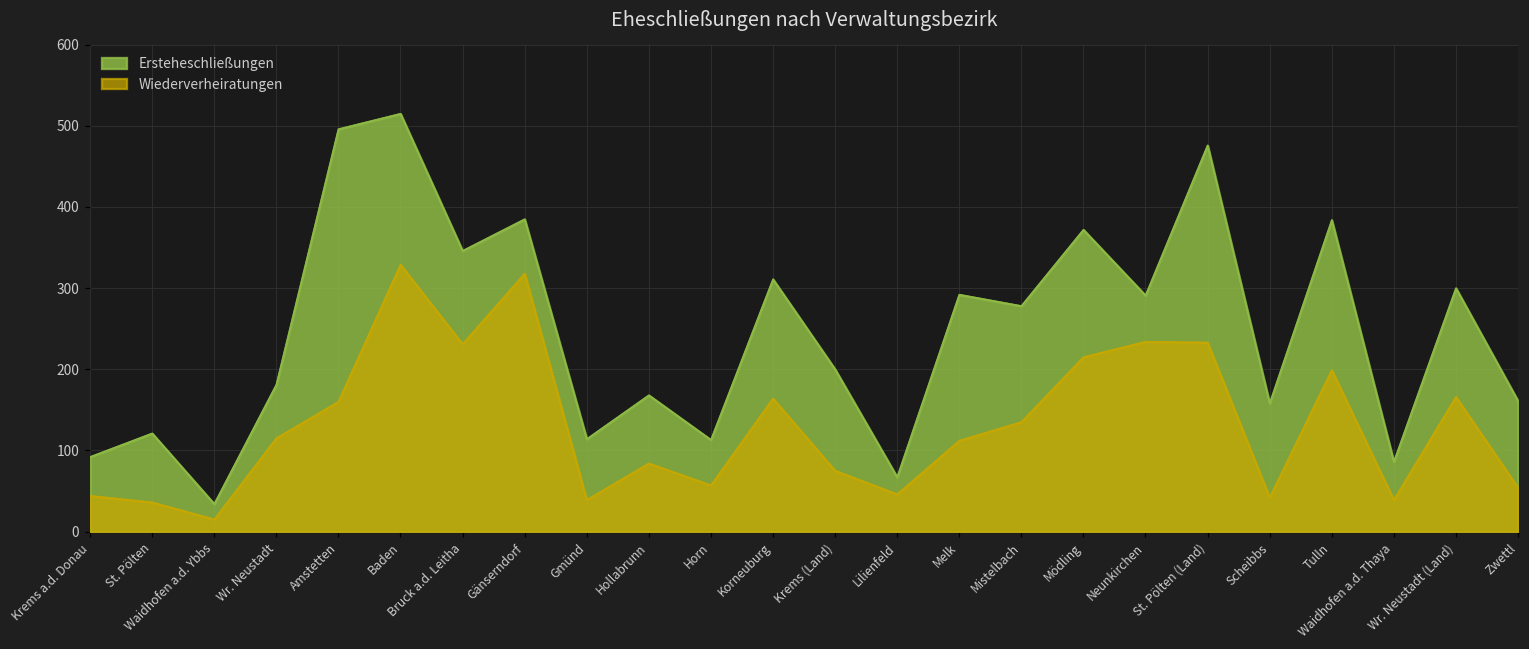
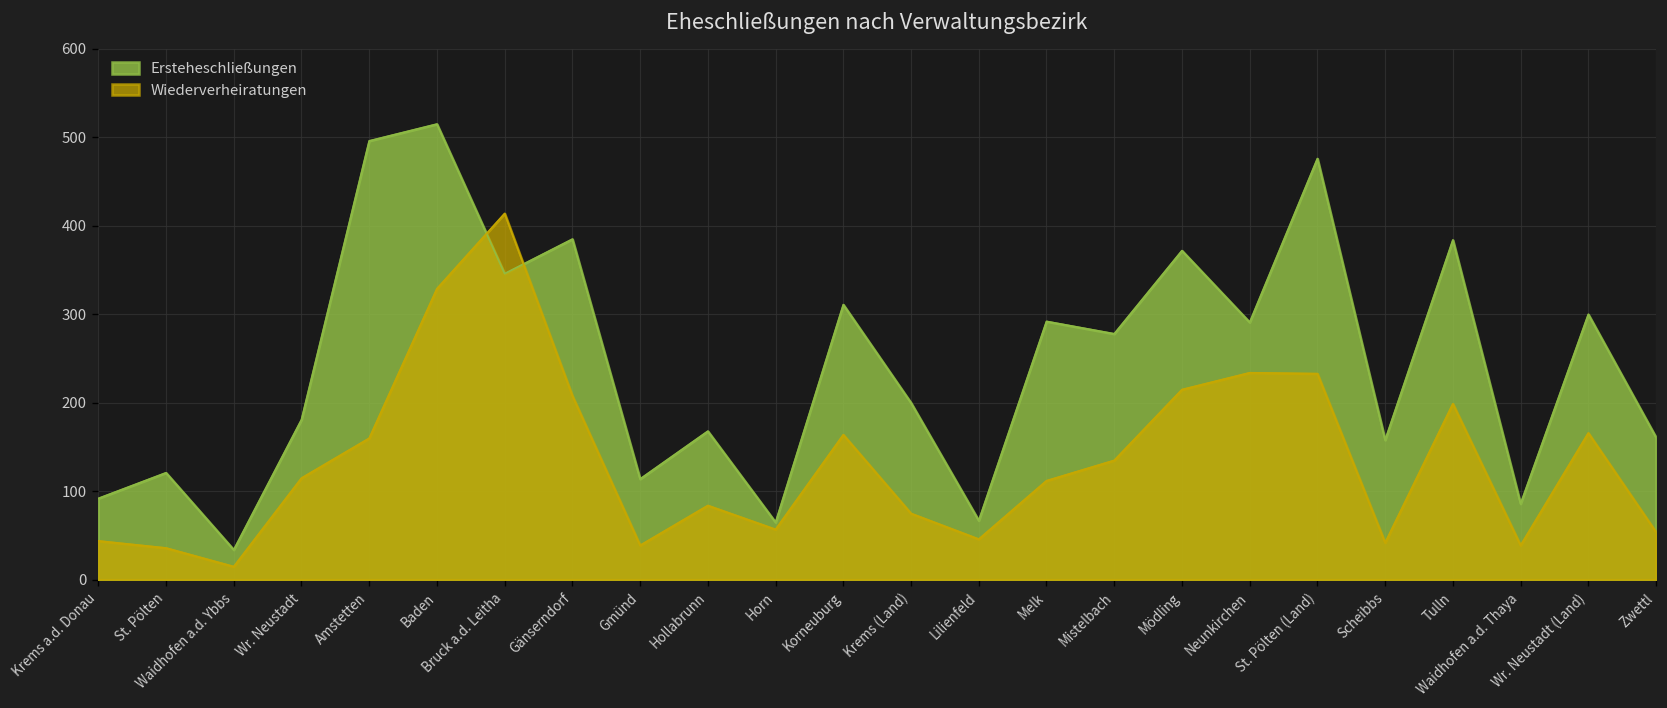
Wiederverheiratungen, Bruck a.d. Leitha: 230 -> 410
Wiederverheiratungen, Gänserndorf: 320 -> 210
Ersteheschließungen, Horn: 110 -> 70
